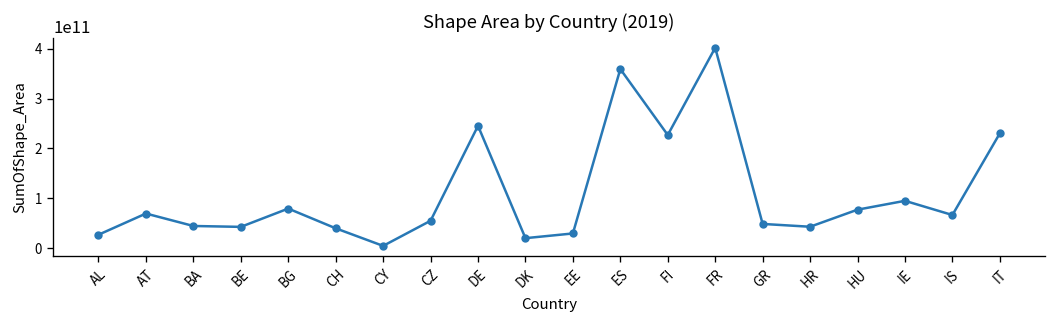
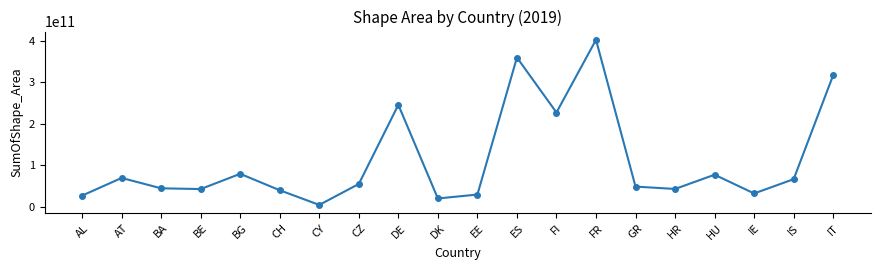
IE: 90000000000 -> 30000000000
IT: 230000000000 -> 320000000000
